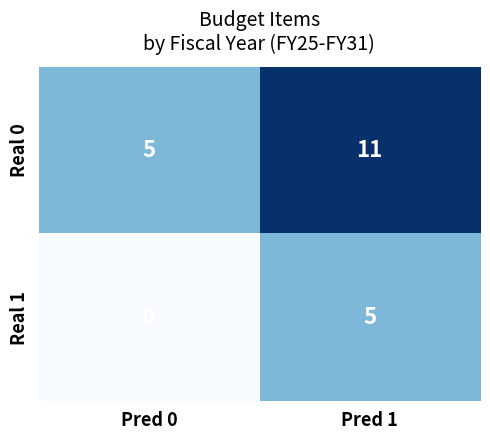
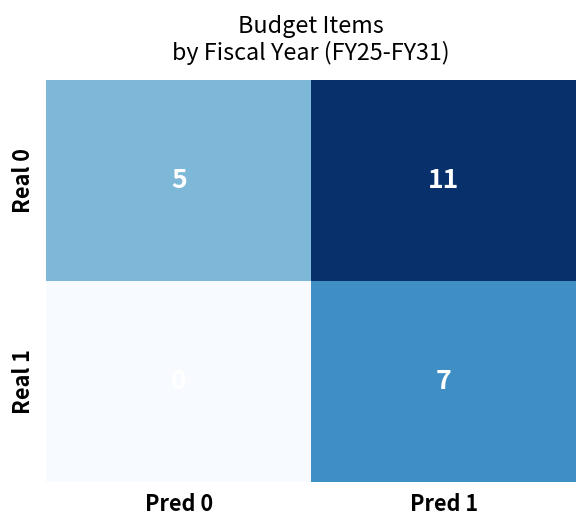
Real 1, Pred 1: 5 -> 7
